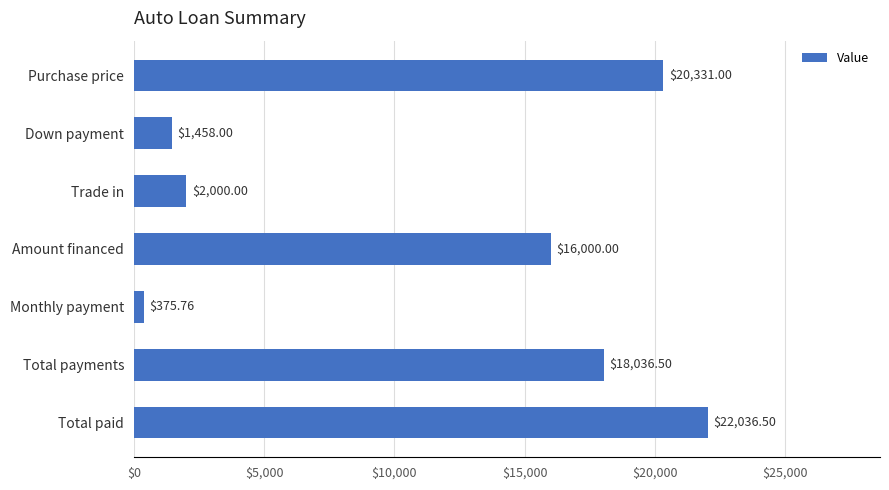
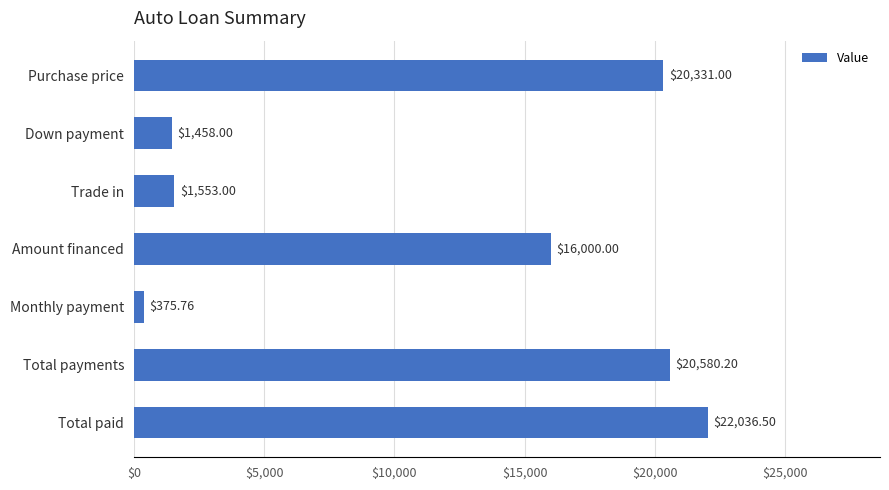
Trade in: $2,000.00 -> $1,553.00
Total payments: $18,036.50 -> $20,580.20
